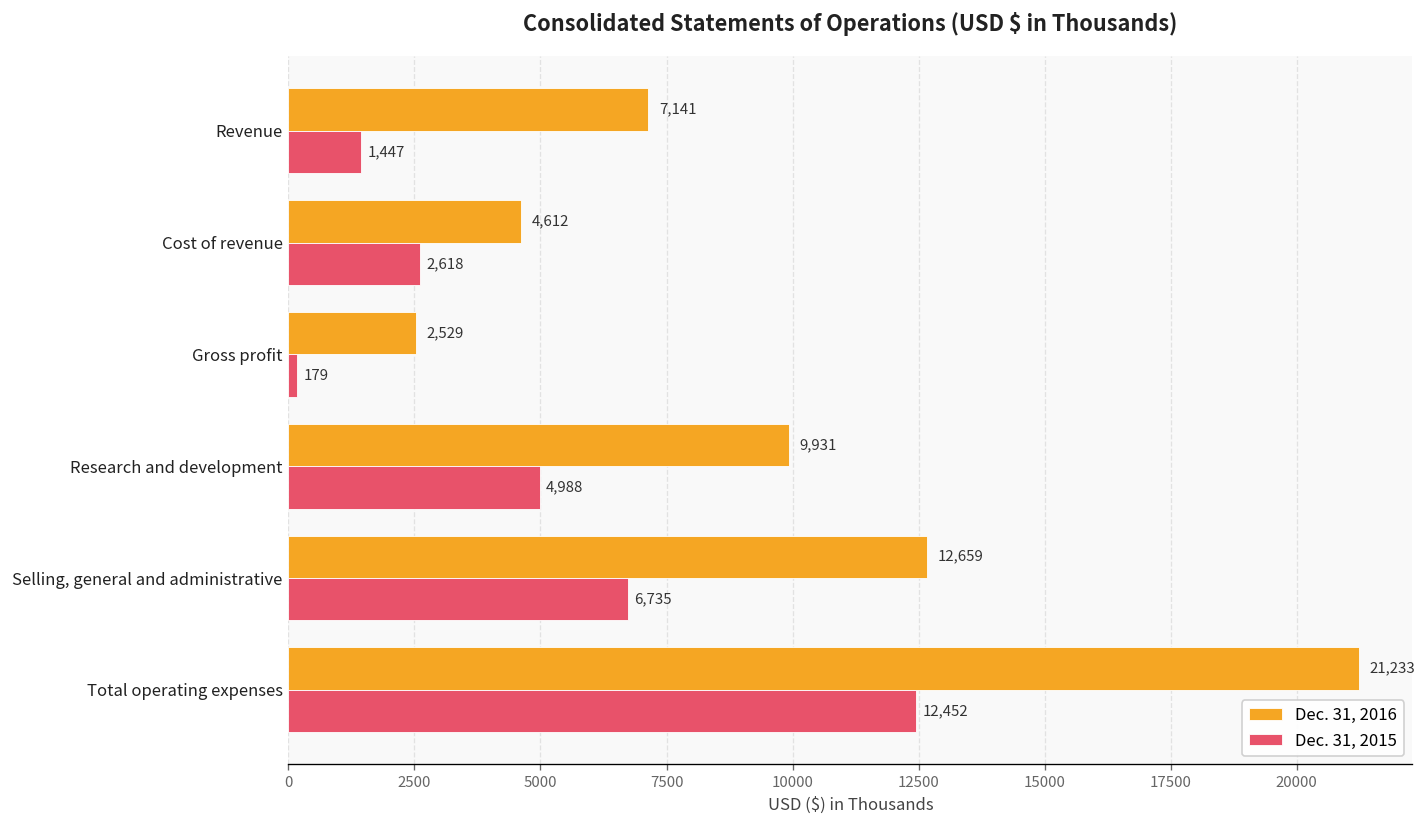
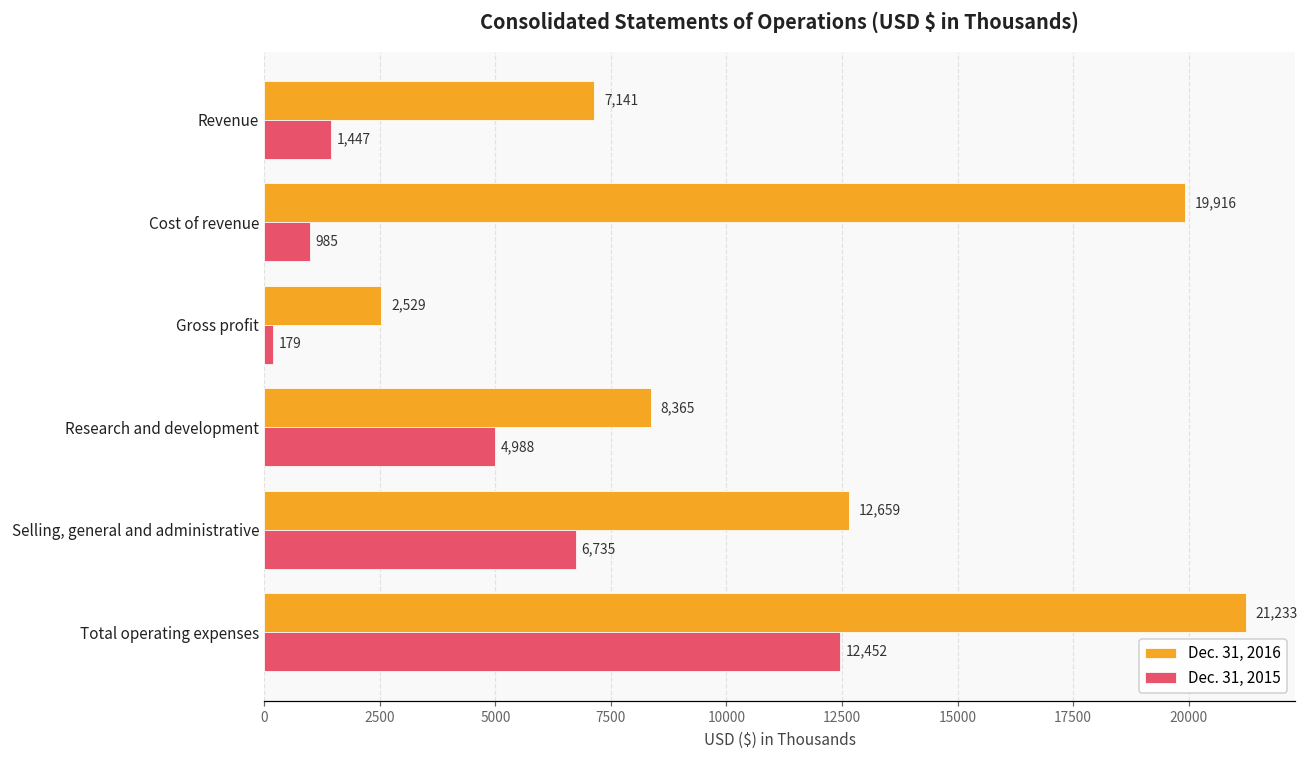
Dec. 31, 2016, Cost of revenue: 4,612 -> 19,916
Dec. 31, 2015, Cost of revenue: 2,618 -> 985
Dec. 31, 2016, Research and development: 9,931 -> 8,365
